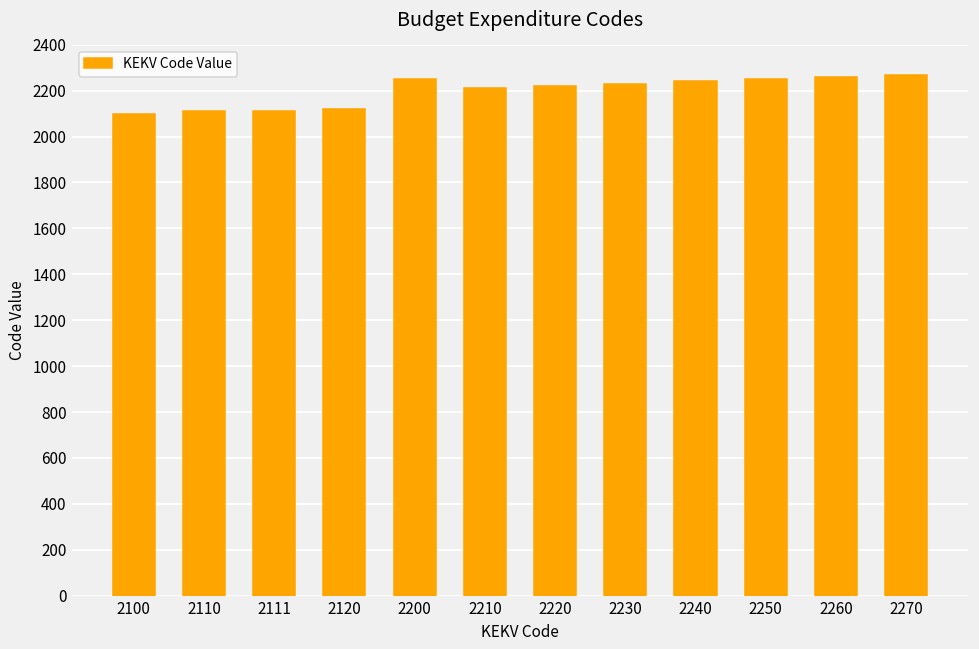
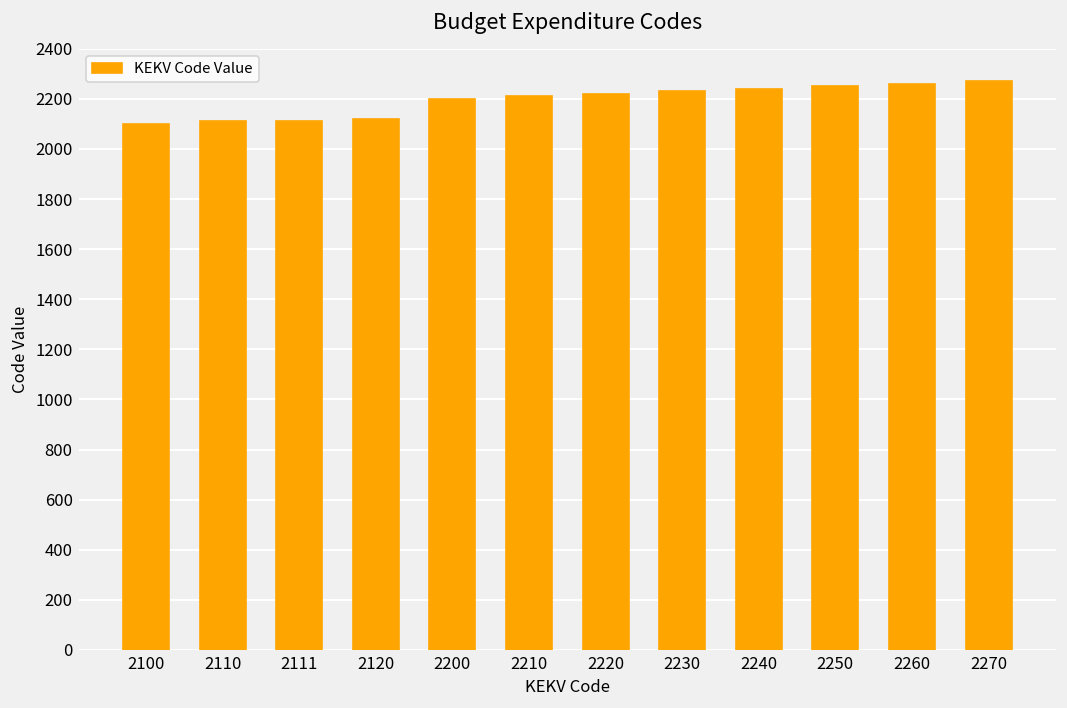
2200: 2250 -> 2200
